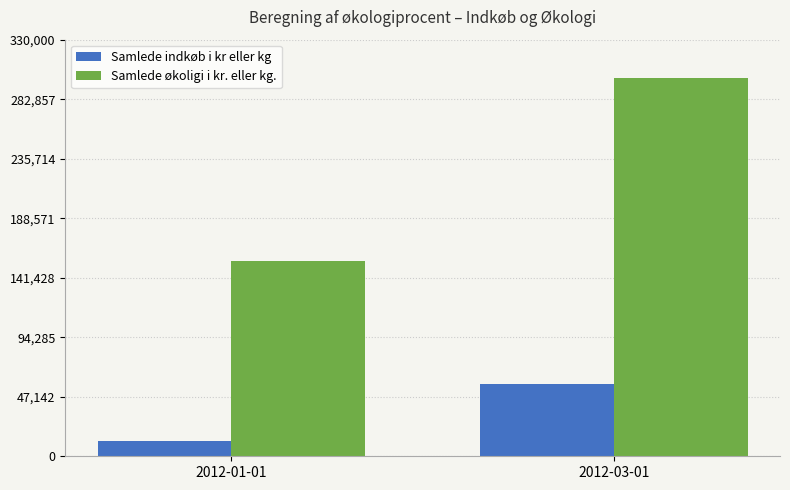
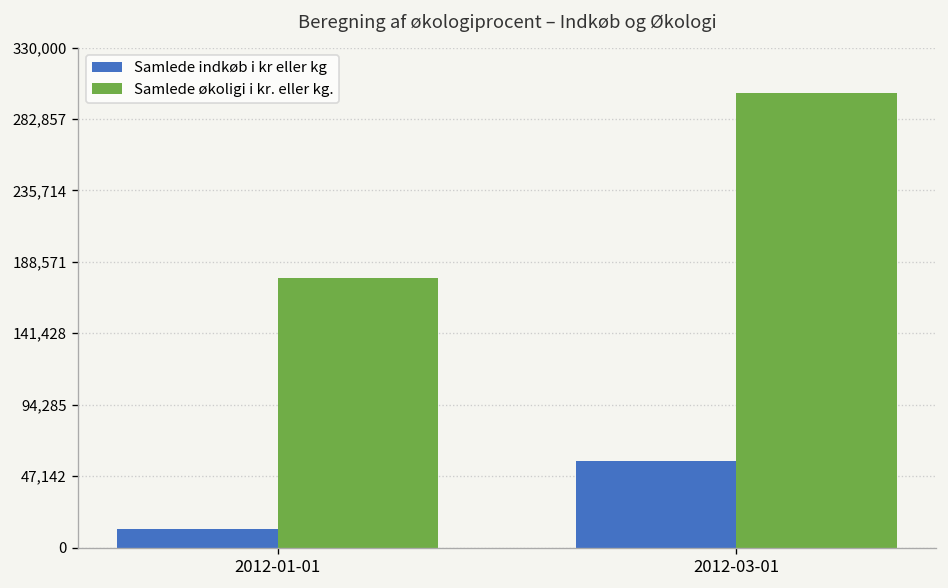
Samlede økoligi i kr. eller kg., 2012-01-01: 155,000 -> 178,000
